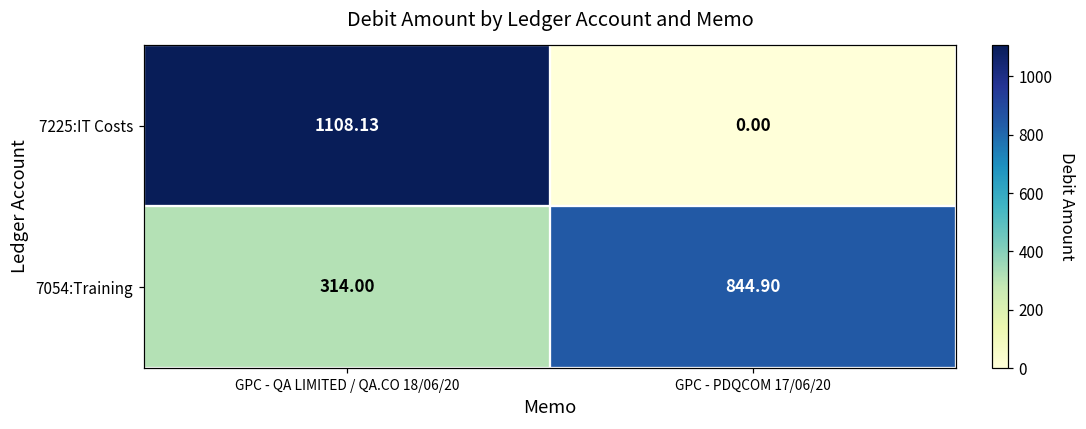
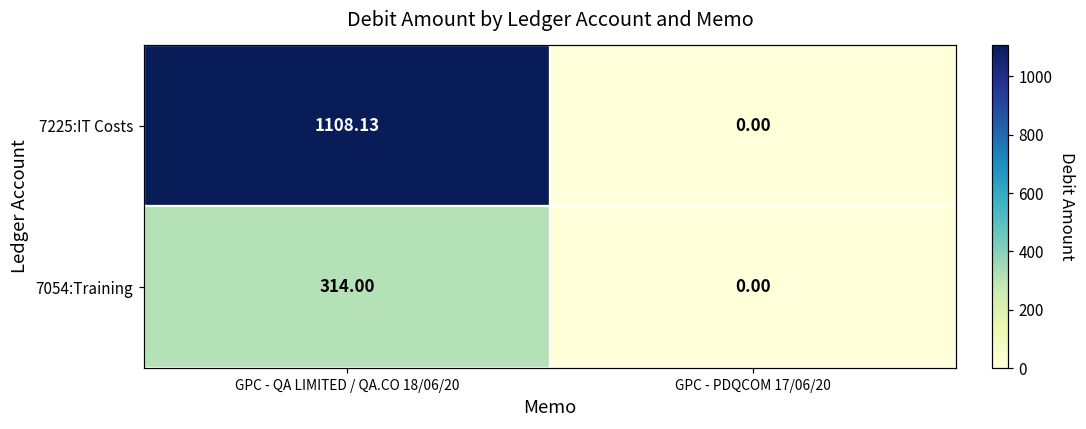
7054:Training, GPC - PDQCOM 17/06/20: 844.90 -> 0.00
